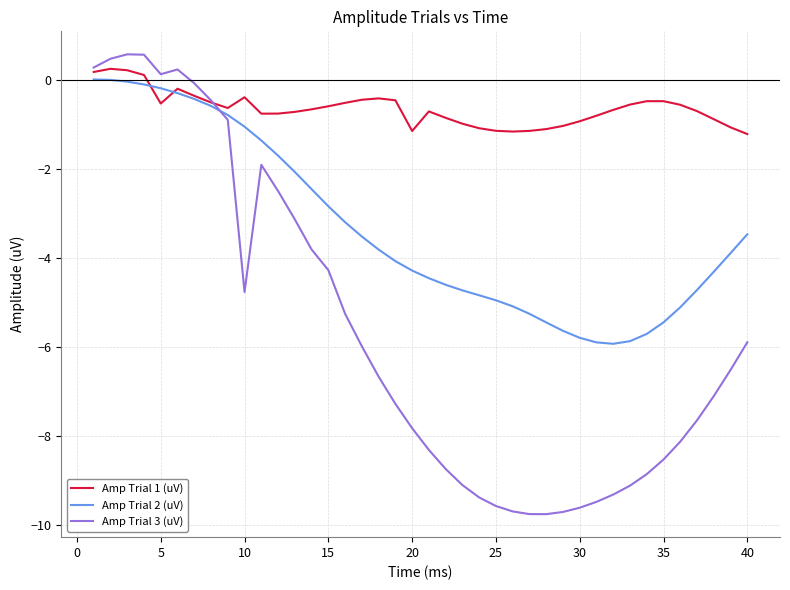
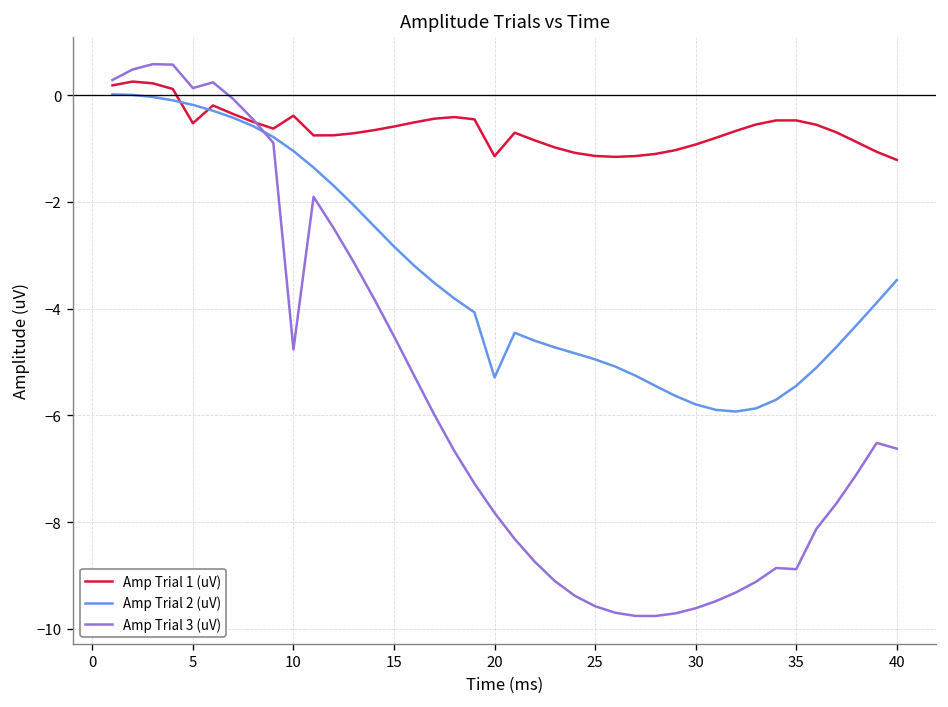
Amp Trial 3 (uV), 15: -4.3 -> -4.5
Amp Trial 2 (uV), 20: -4.3 -> -5.3
Amp Trial 3 (uV), 35: -8.5 -> -8.9
Amp Trial 3 (uV), 40: -5.9 -> -6.6
